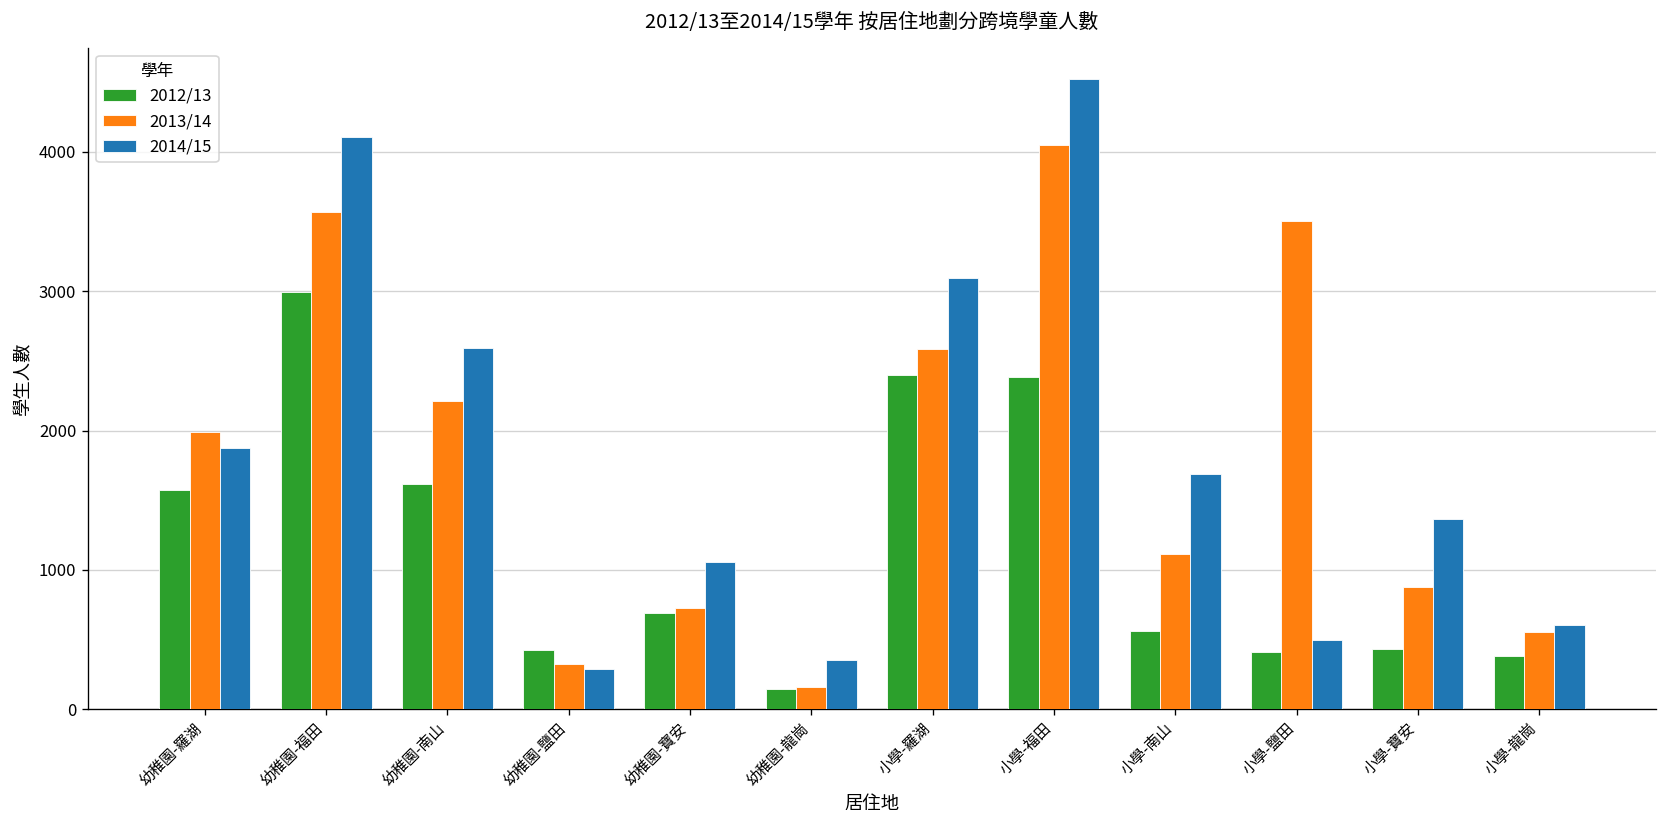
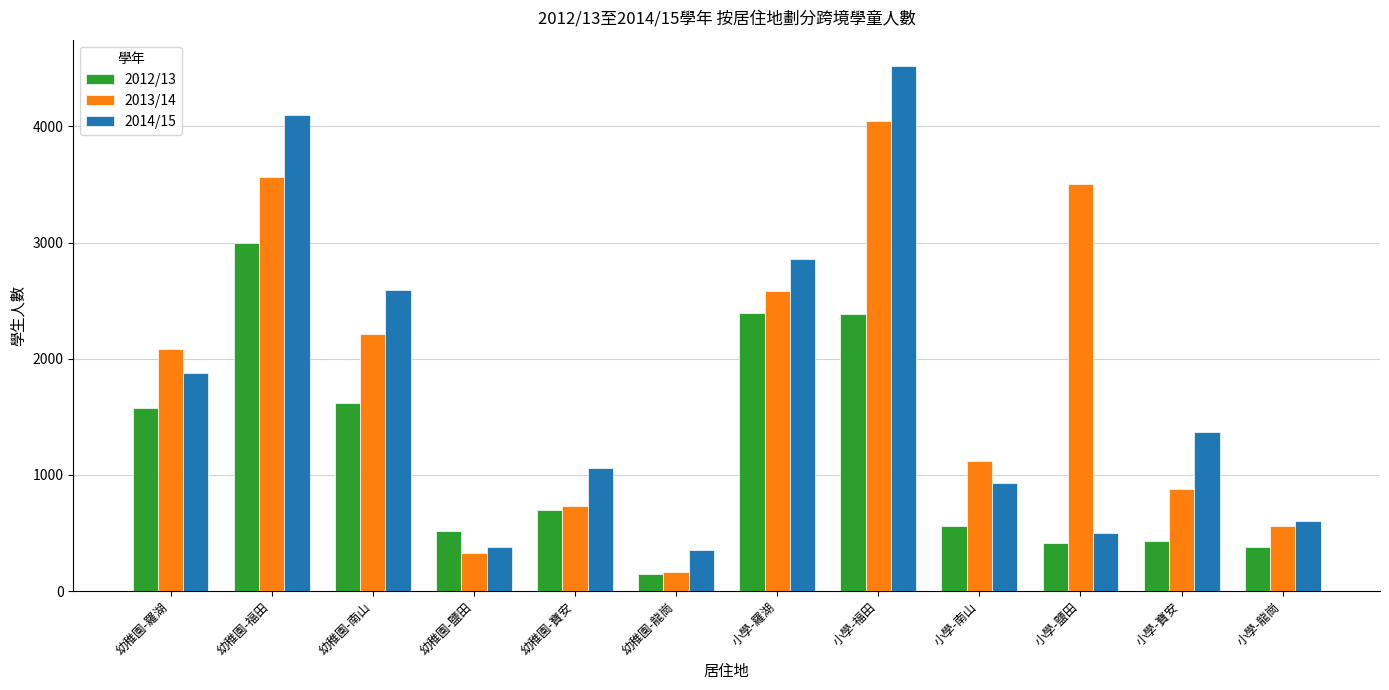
2013/14, 幼稚園-羅湖: 1990 -> 2090
2012/13, 幼稚園-鹽田: 430 -> 510
2014/15, 幼稚園-鹽田: 290 -> 380
2014/15, 小學-羅湖: 3090 -> 2860
2014/15, 小學-南山: 1690 -> 930
